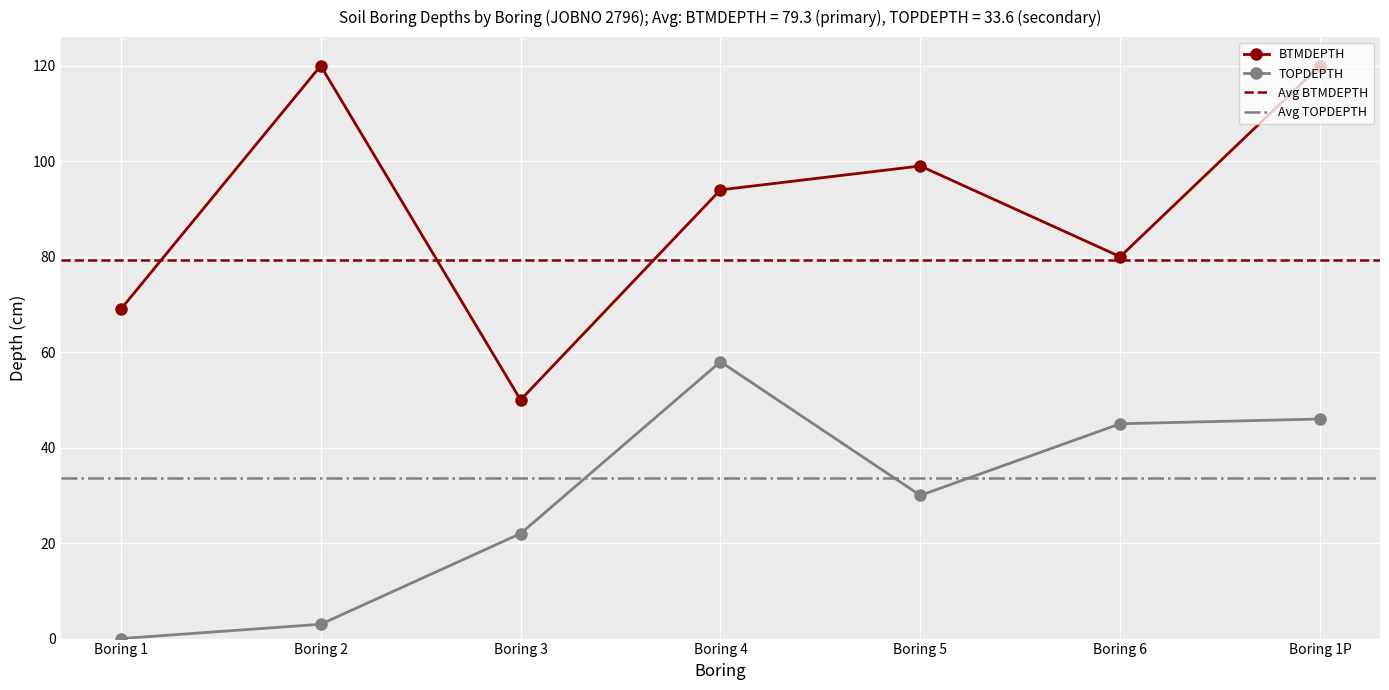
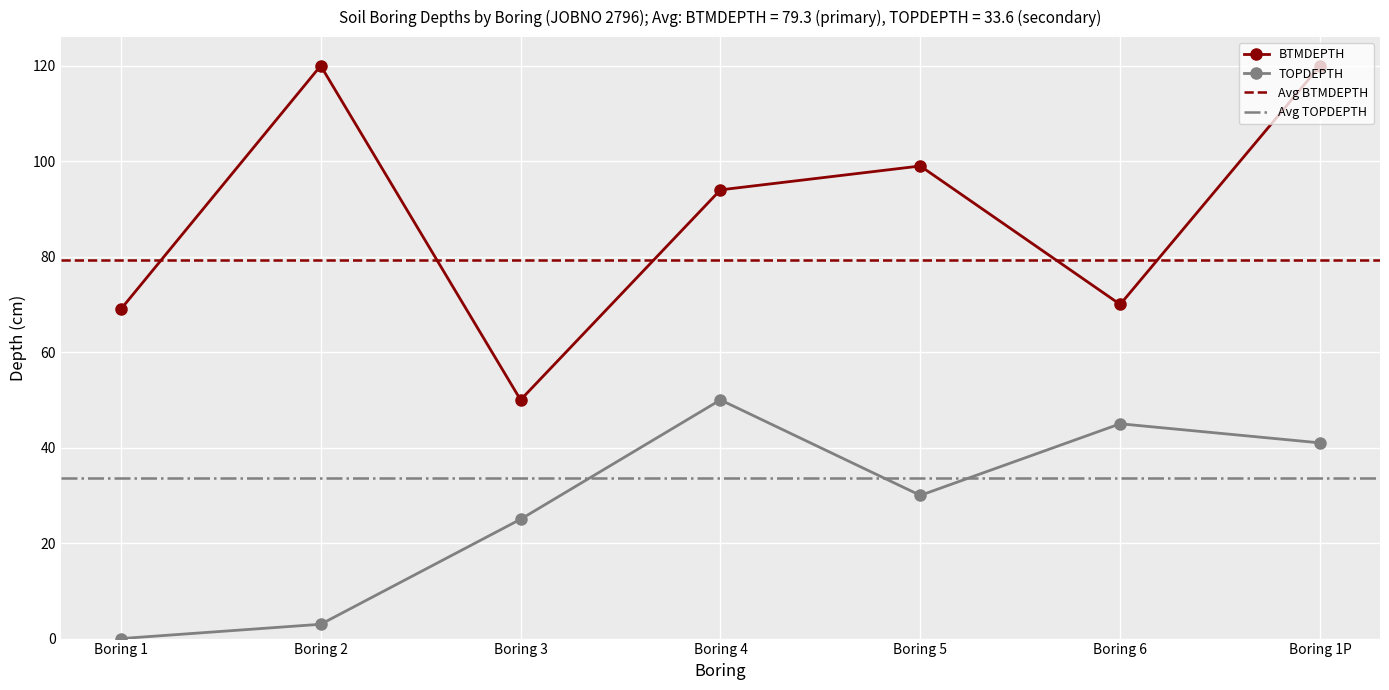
TOPDEPTH, Boring 3: 22 -> 25
TOPDEPTH, Boring 4: 58 -> 50
BTMDEPTH, Boring 6: 80 -> 70
TOPDEPTH, Boring 1P: 46 -> 41
